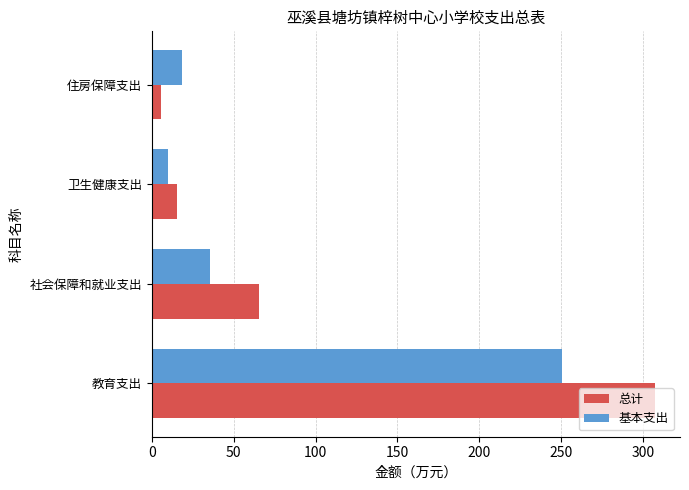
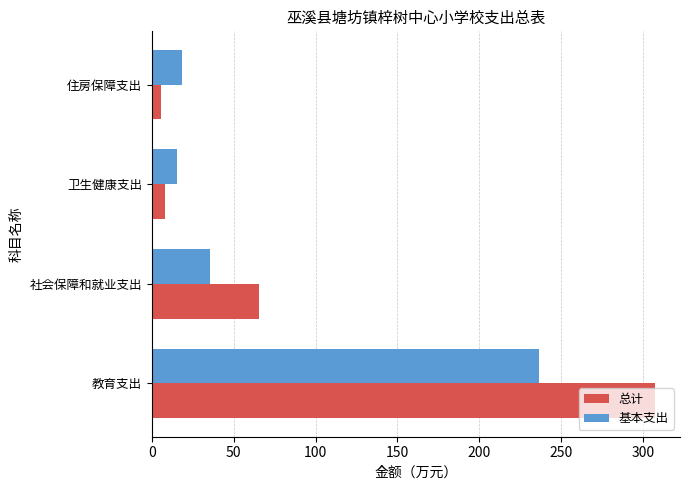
基本支出, 卫生健康支出: 10 -> 16
总计, 卫生健康支出: 16 -> 8
基本支出, 教育支出: 250 -> 237
